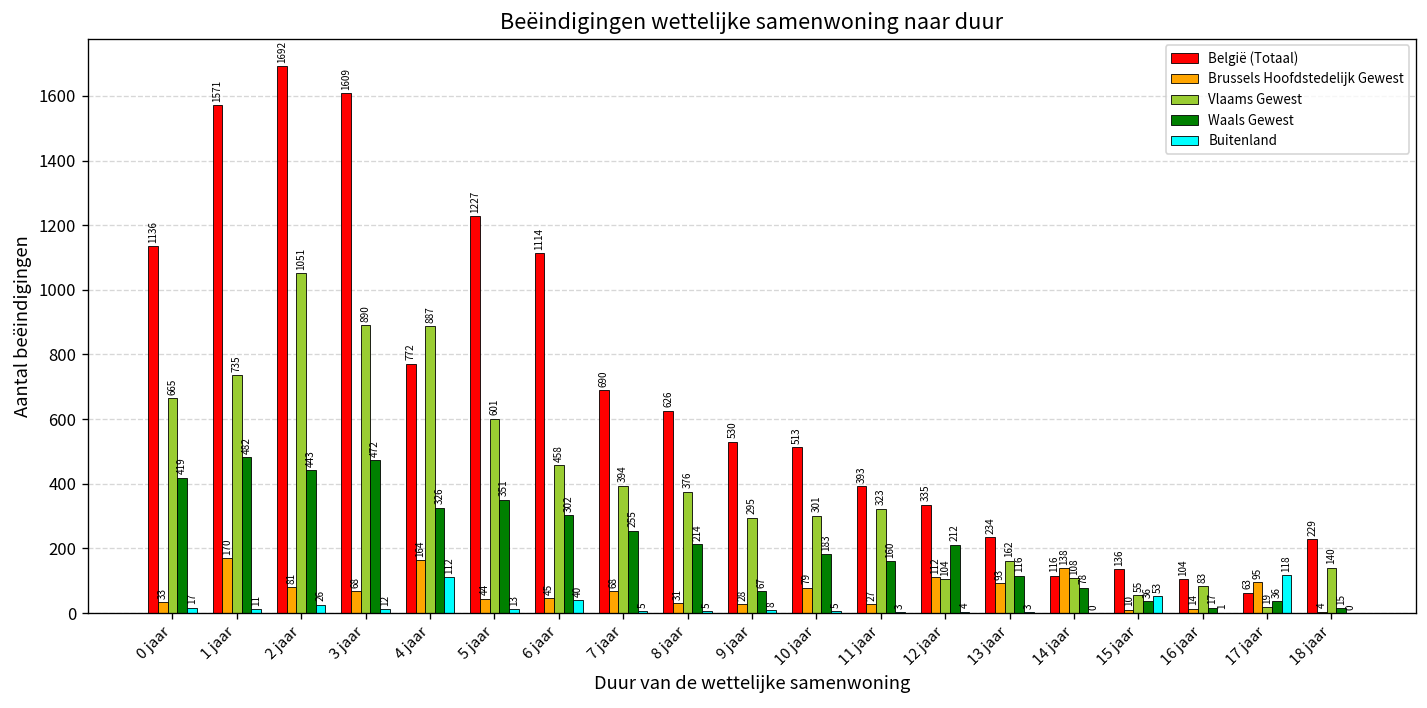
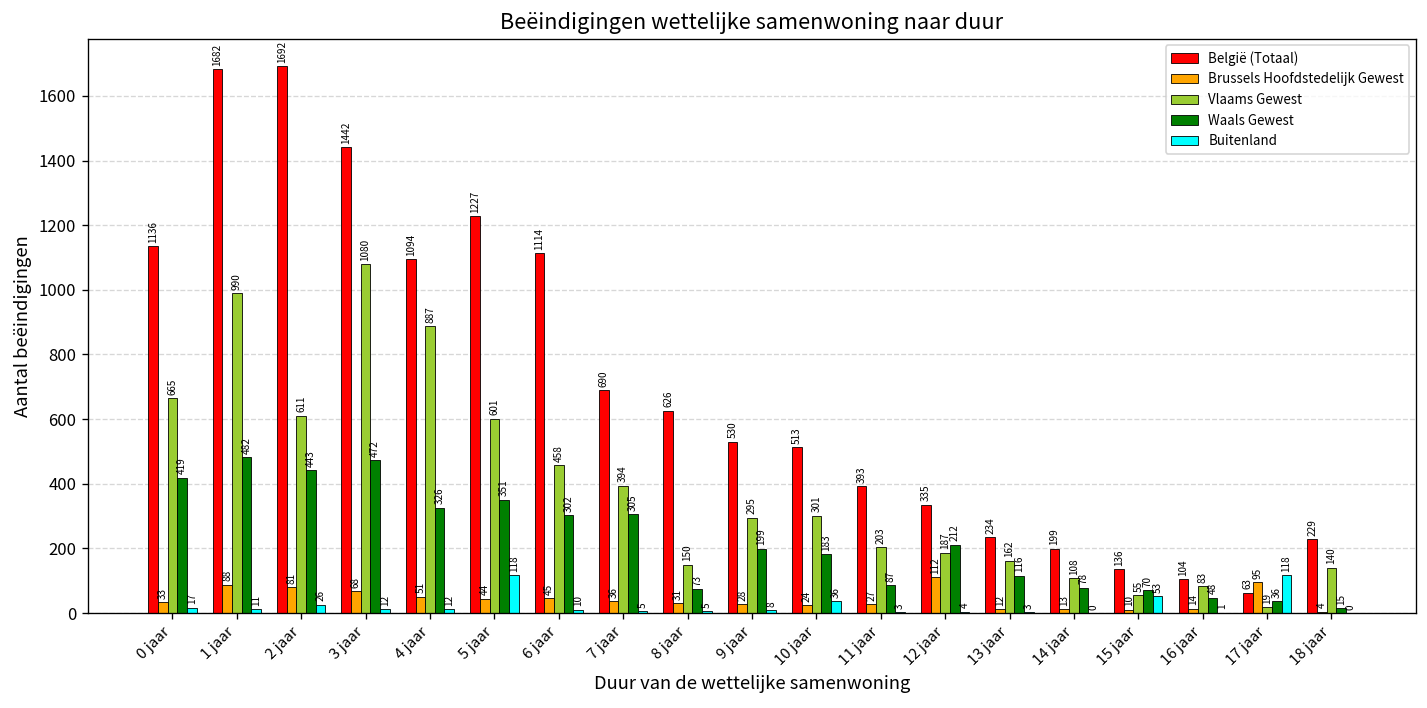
België (Totaal), 1 jaar: 1571 -> 1682
Brussels Hoofdstedelijk Gewest, 1 jaar: 170 -> 88
Vlaams Gewest, 1 jaar: 735 -> 990
Vlaams Gewest, 2 jaar: 1051 -> 611
België (Totaal), 3 jaar: 1609 -> 1442
Vlaams Gewest, 3 jaar: 890 -> 1080
België (Totaal), 4 jaar: 772 -> 1094
Brussels Hoofdstedelijk Gewest, 4 jaar: 164 -> 51
Buitenland, 4 jaar: 112 -> 12
Buitenland, 5 jaar: 13 -> 118
Buitenland, 6 jaar: 40 -> 10
Brussels Hoofdstedelijk Gewest, 7 jaar: 68 -> 36
Waals Gewest, 7 jaar: 255 -> 305
Vlaams Gewest, 8 jaar: 376 -> 150
Waals Gewest, 8 jaar: 214 -> 73
Waals Gewest, 9 jaar: 67 -> 199
Brussels Hoofdstedelijk Gewest, 10 jaar: 79 -> 24
Buitenland, 10 jaar: 5 -> 36
Vlaams Gewest, 11 jaar: 323 -> 203
Waals Gewest, 11 jaar: 160 -> 87
Vlaams Gewest, 12 jaar: 104 -> 187
Brussels Hoofdstedelijk Gewest, 13 jaar: 93 -> 12
België (Totaal), 14 jaar: 116 -> 199
Brussels Hoofdstedelijk Gewest, 14 jaar: 138 -> 13
Waals Gewest, 15 jaar: 36 -> 70
Waals Gewest, 16 jaar: 17 -> 48
